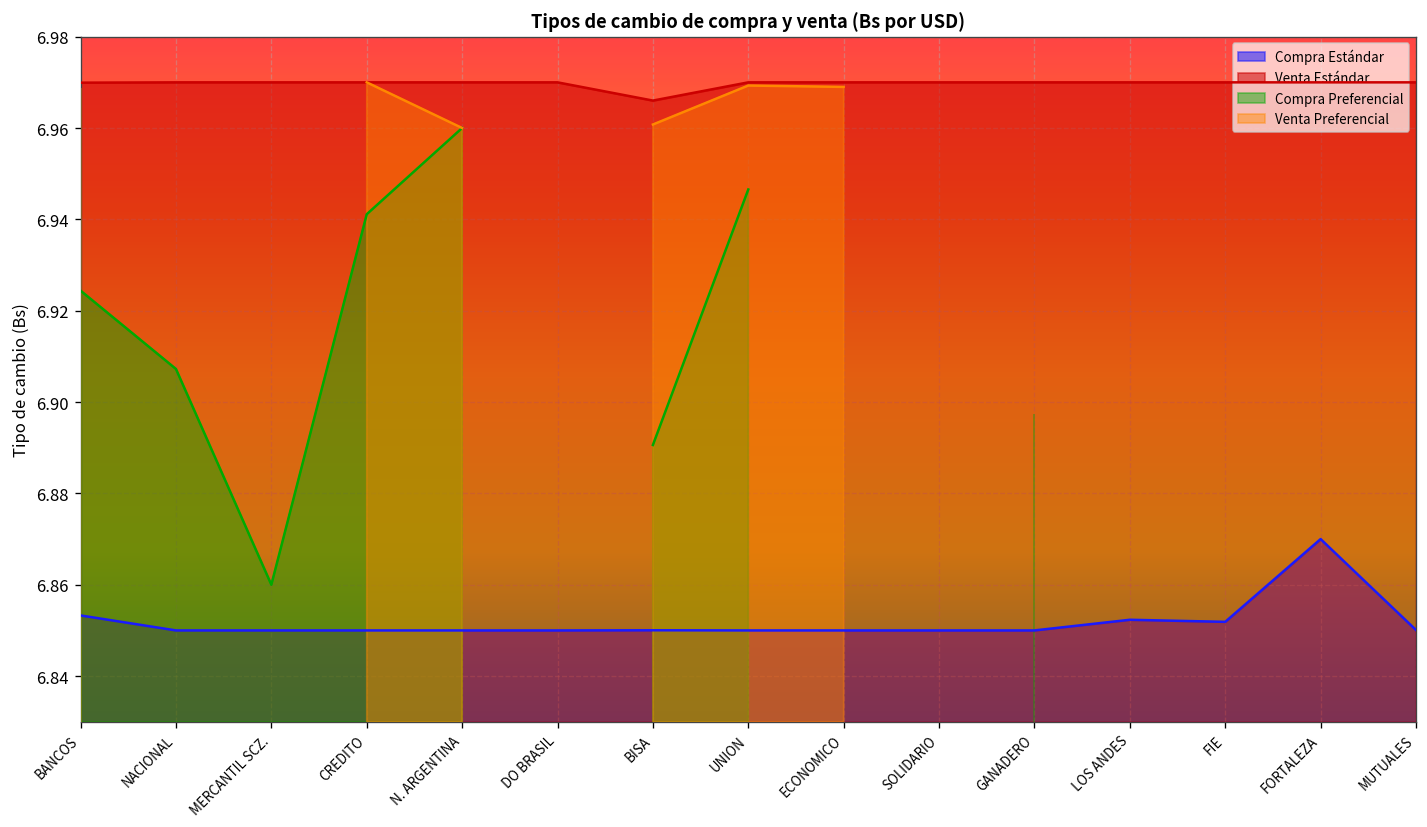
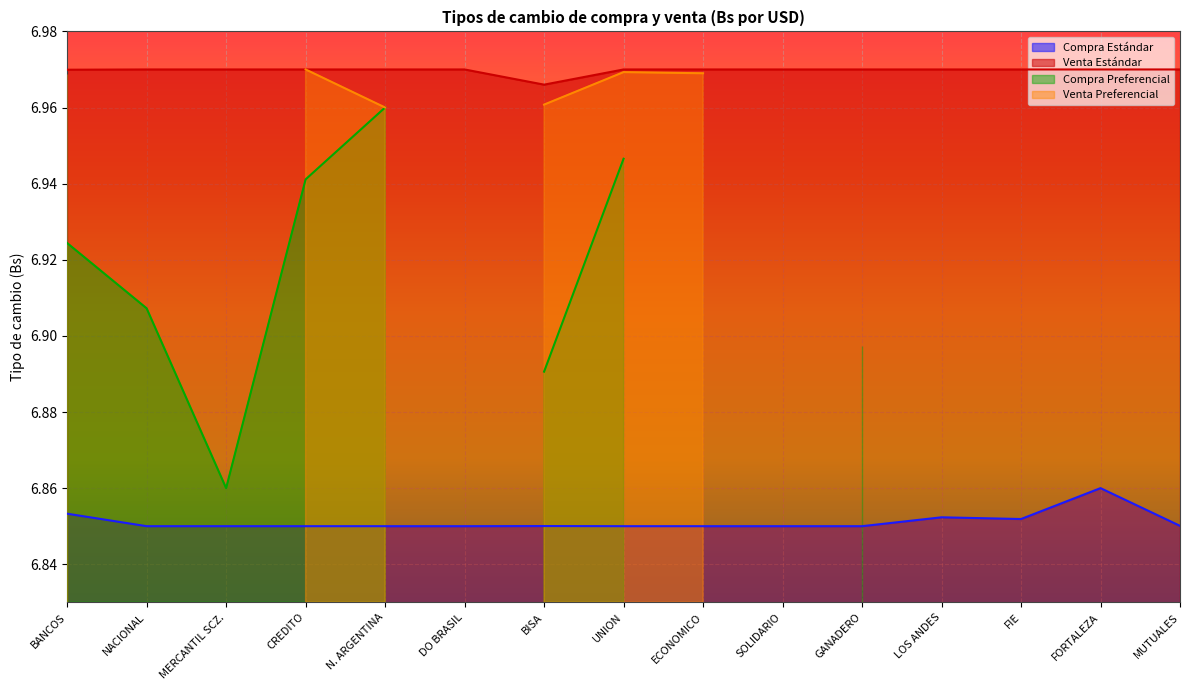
Compra Estándar, FORTALEZA: 6.87 -> 6.86
